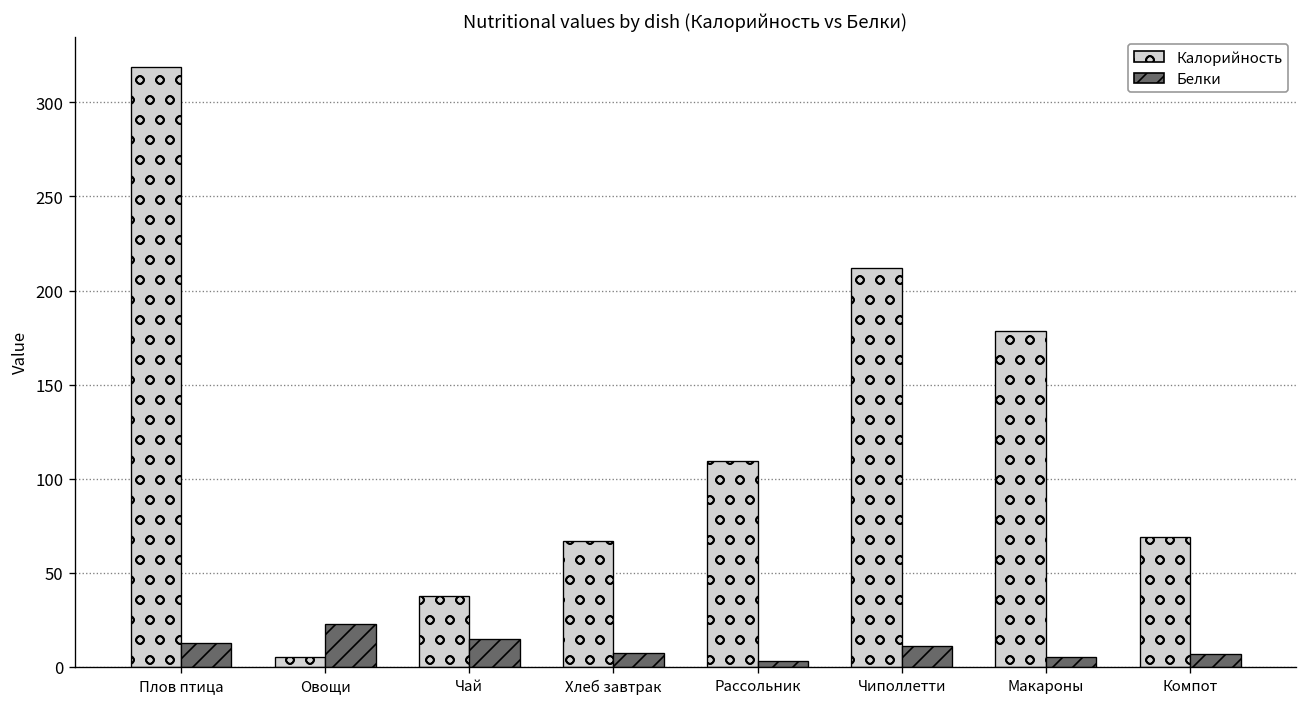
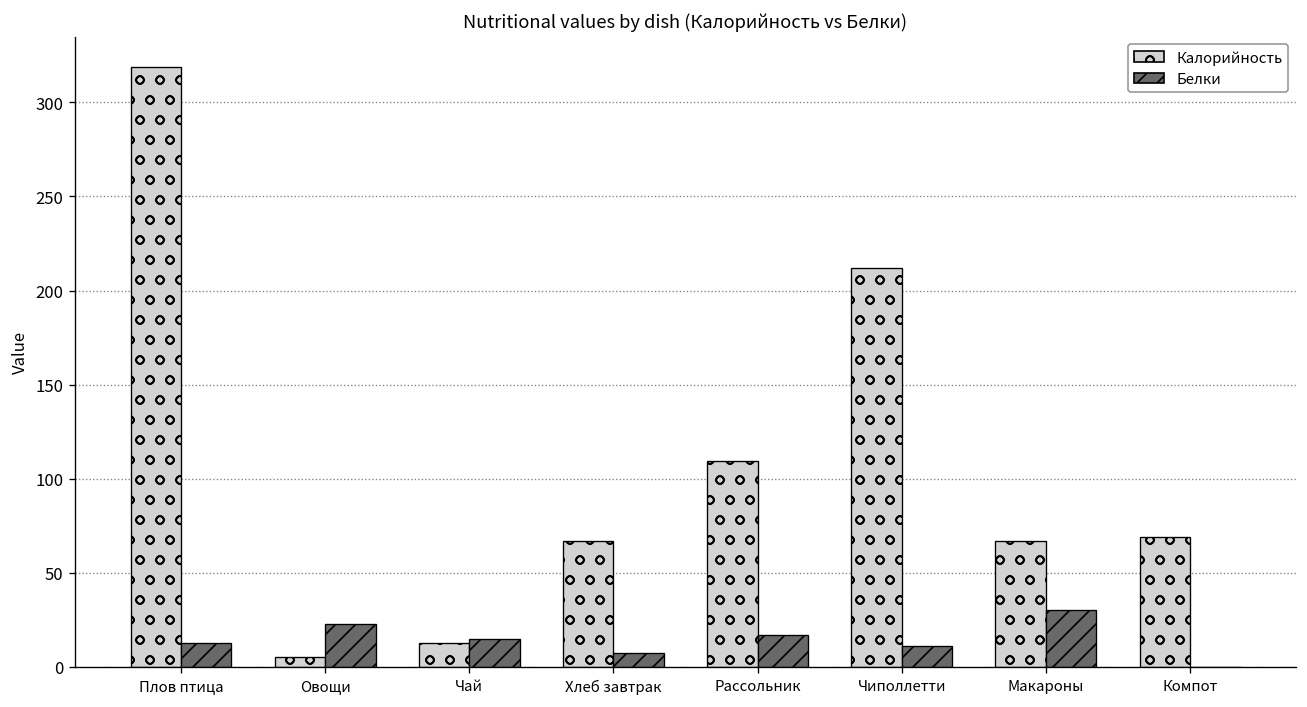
Калорийность, Чай: 38 -> 13
Белки, Рассольник: 3 -> 17
Калорийность, Макароны: 178 -> 67
Белки, Макароны: 5 -> 31
Белки, Компот: 7 -> 0
